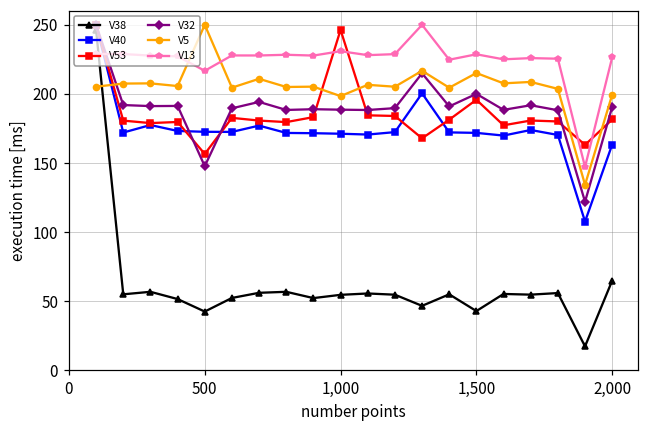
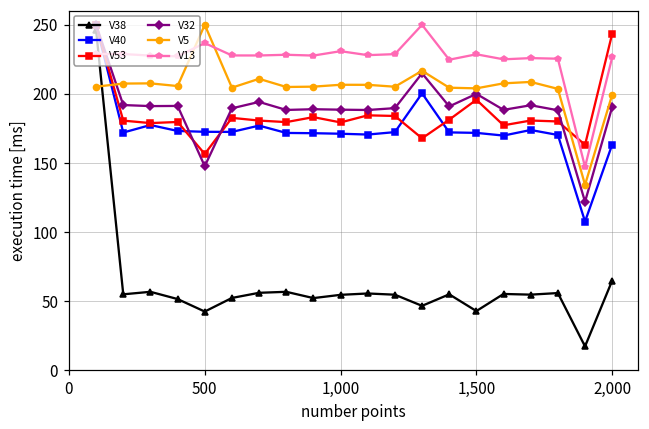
V13, 500: 217 -> 237
V53, 1,000: 246 -> 179
V5, 1,000: 198 -> 207
V5, 1,500: 215 -> 204
V53, 2,000: 182 -> 244
